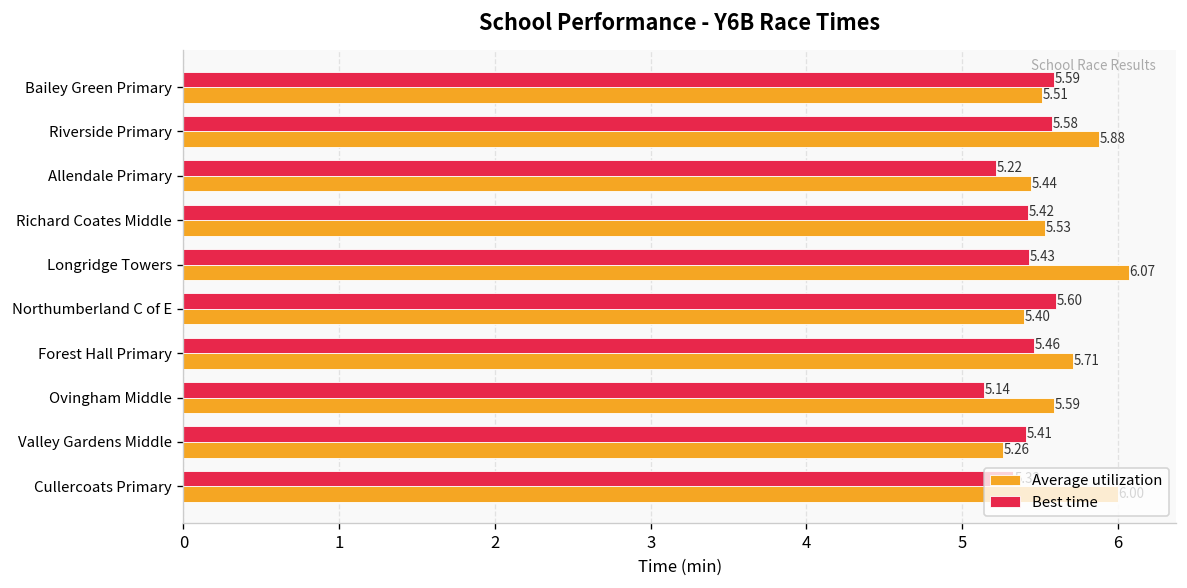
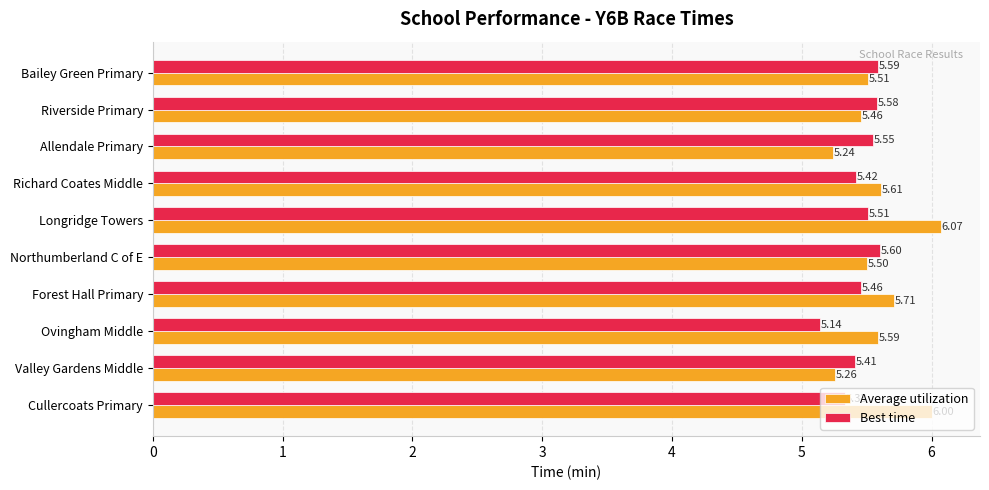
Average utilization, Riverside Primary: 5.88 -> 5.46
Best time, Allendale Primary: 5.22 -> 5.55
Average utilization, Allendale Primary: 5.44 -> 5.24
Average utilization, Richard Coates Middle: 5.53 -> 5.61
Best time, Longridge Towers: 5.43 -> 5.51
Average utilization, Northumberland C of E: 5.40 -> 5.50
